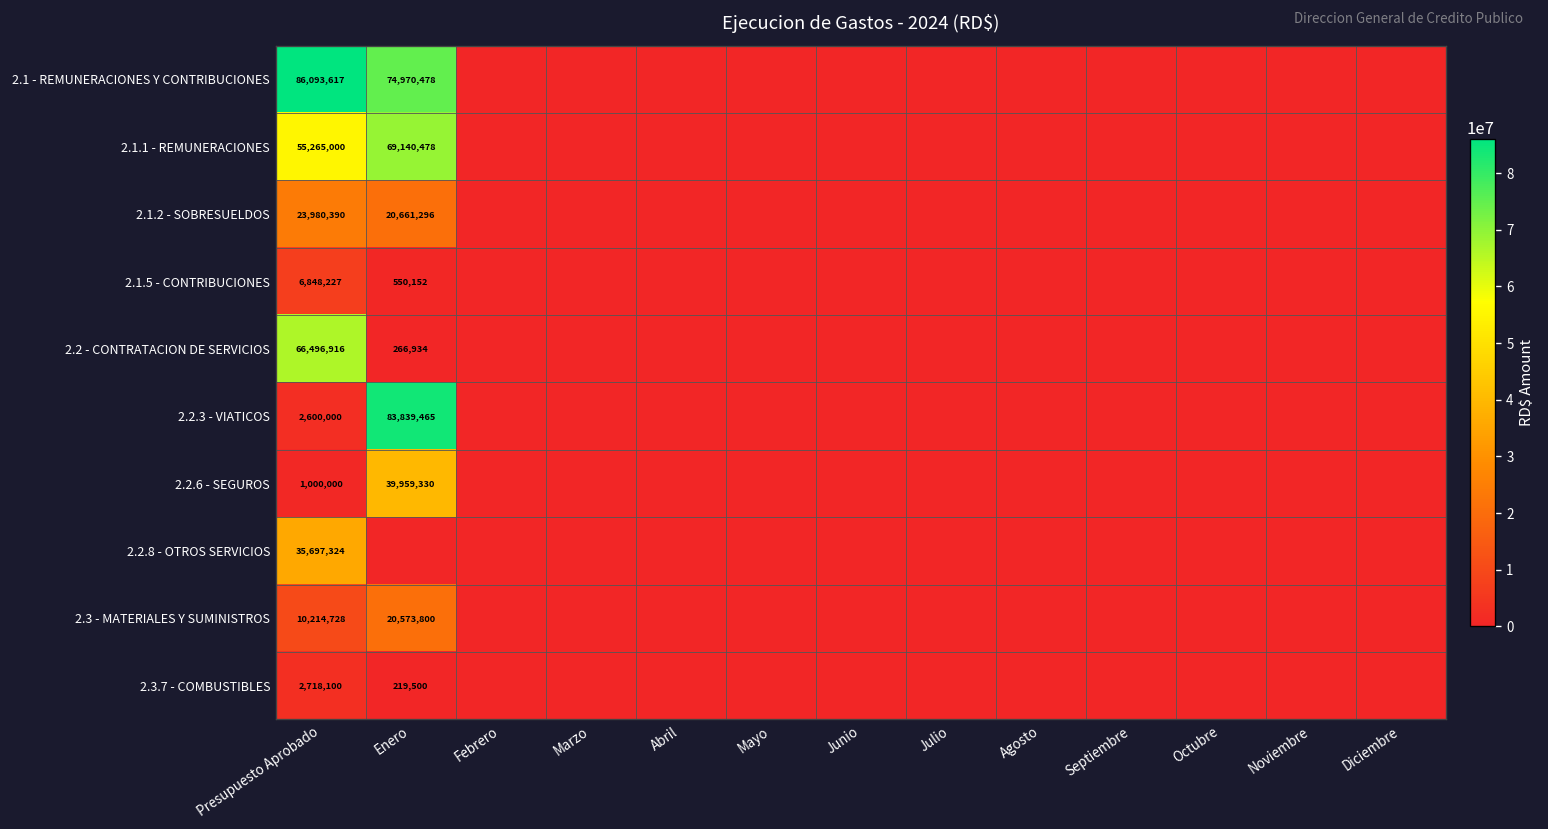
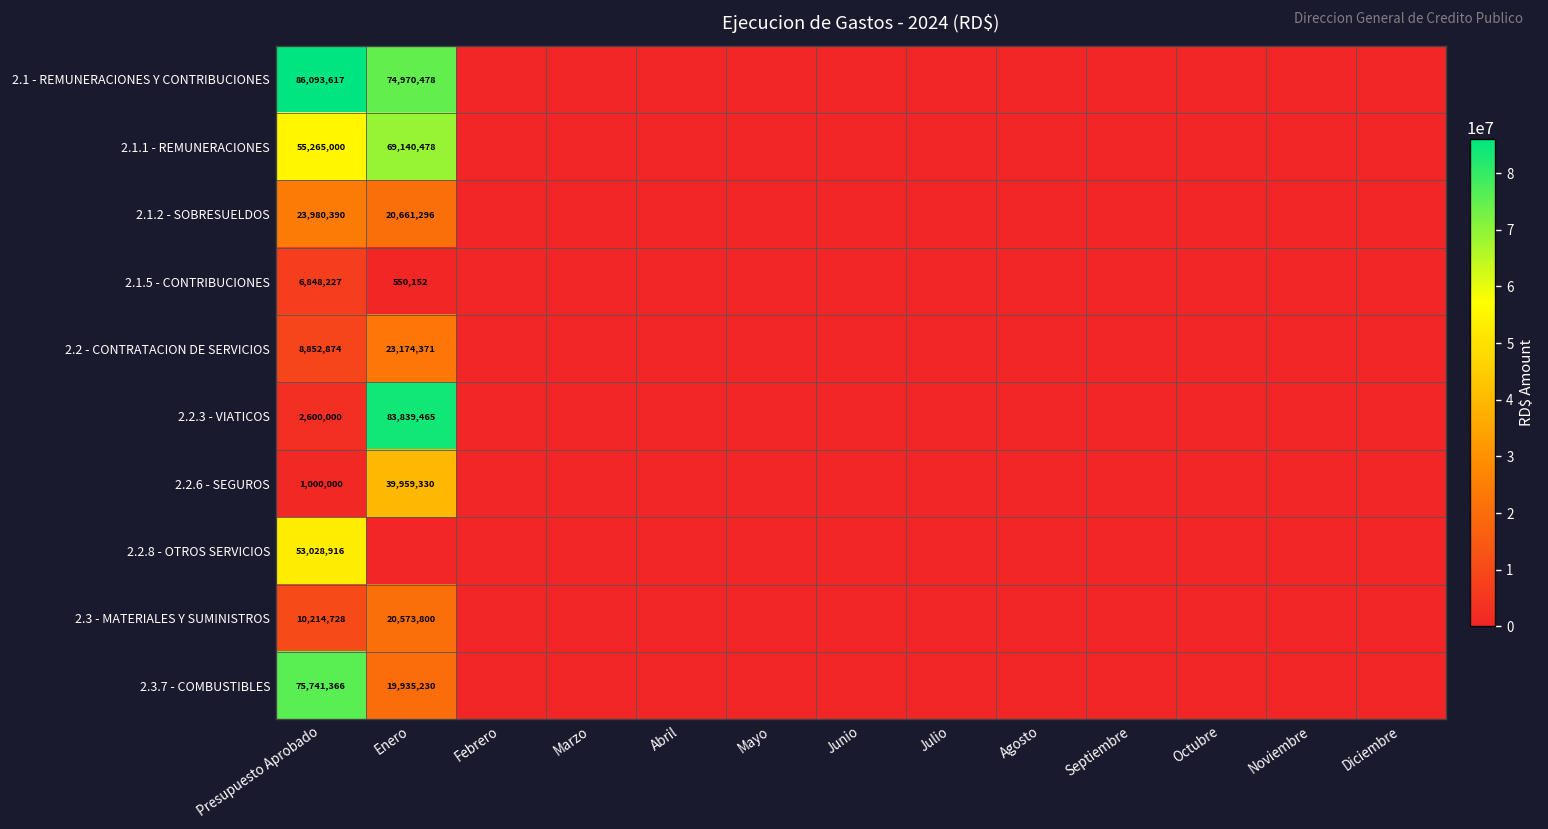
2.2 - CONTRATACION DE SERVICIOS, Presupuesto Aprobado: 66,496,916 -> 8,852,874
2.2 - CONTRATACION DE SERVICIOS, Enero: 266,934 -> 23,174,371
2.2.8 - OTROS SERVICIOS, Presupuesto Aprobado: 35,697,324 -> 53,028,916
2.3.7 - COMBUSTIBLES, Presupuesto Aprobado: 2,718,100 -> 75,741,366
2.3.7 - COMBUSTIBLES, Enero: 219,500 -> 19,935,230
